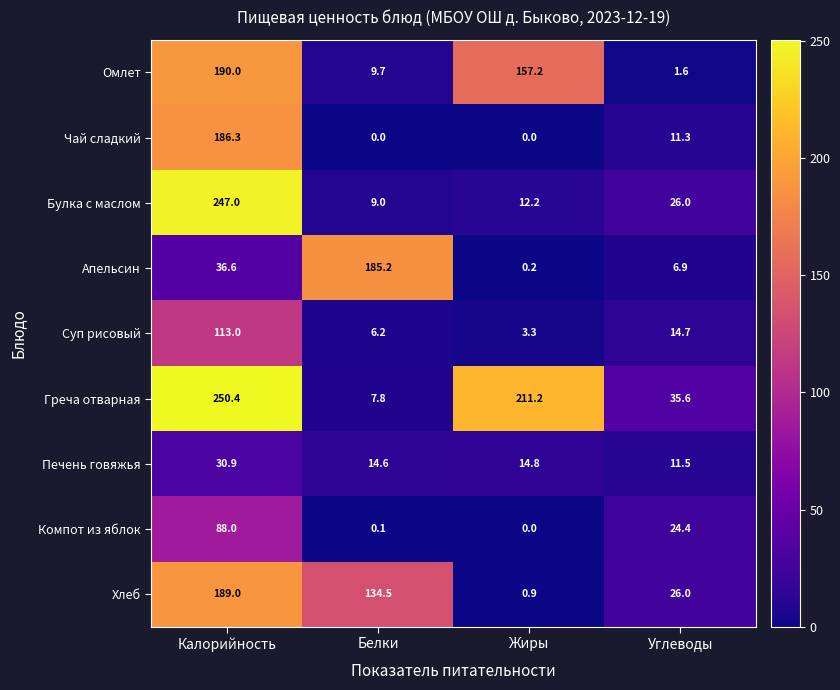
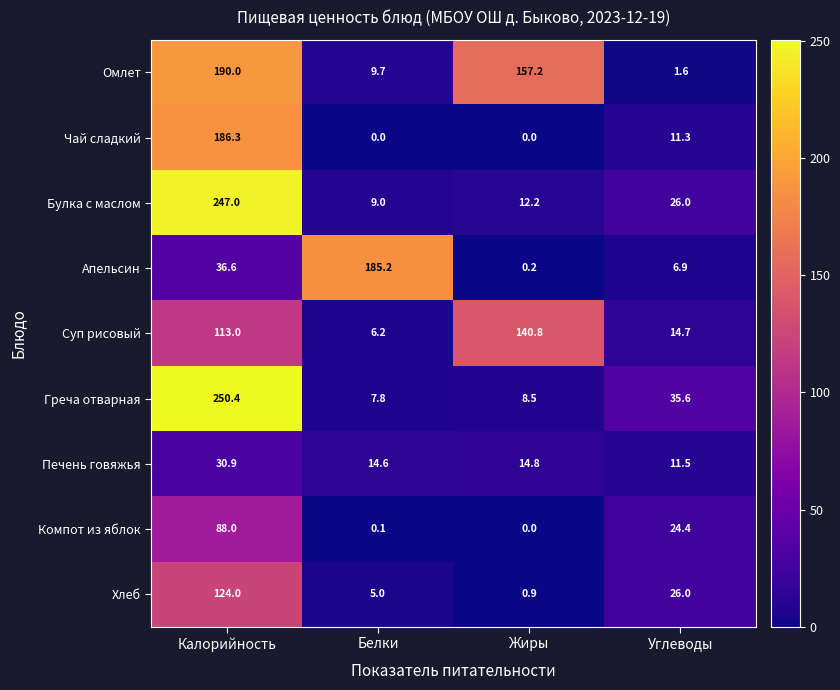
Суп рисовый, Жиры: 3.3 -> 140.8
Греча отварная, Жиры: 211.2 -> 8.5
Хлеб, Калорийность: 189.0 -> 124.0
Хлеб, Белки: 134.5 -> 5.0
